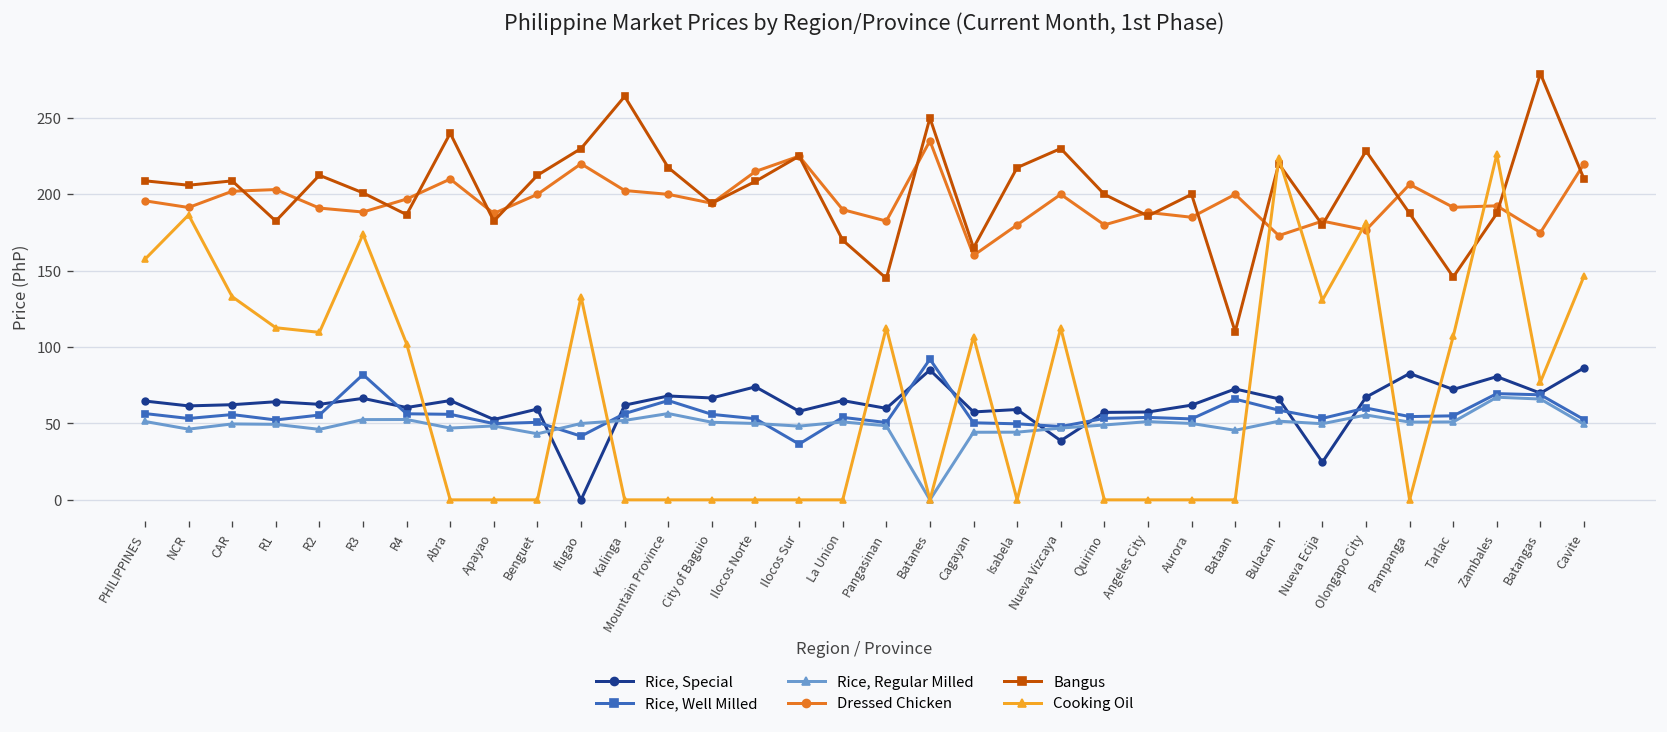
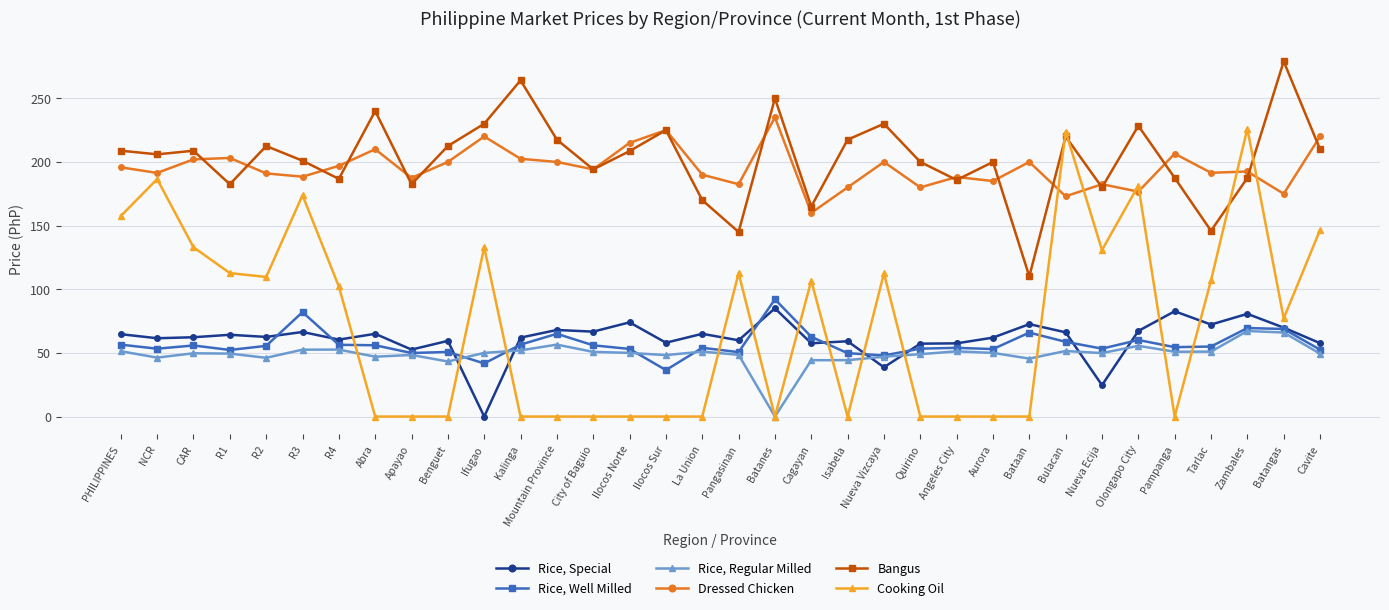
Rice, Well Milled, Cagayan: 50 -> 63
Rice, Special, Cavite: 86 -> 58
